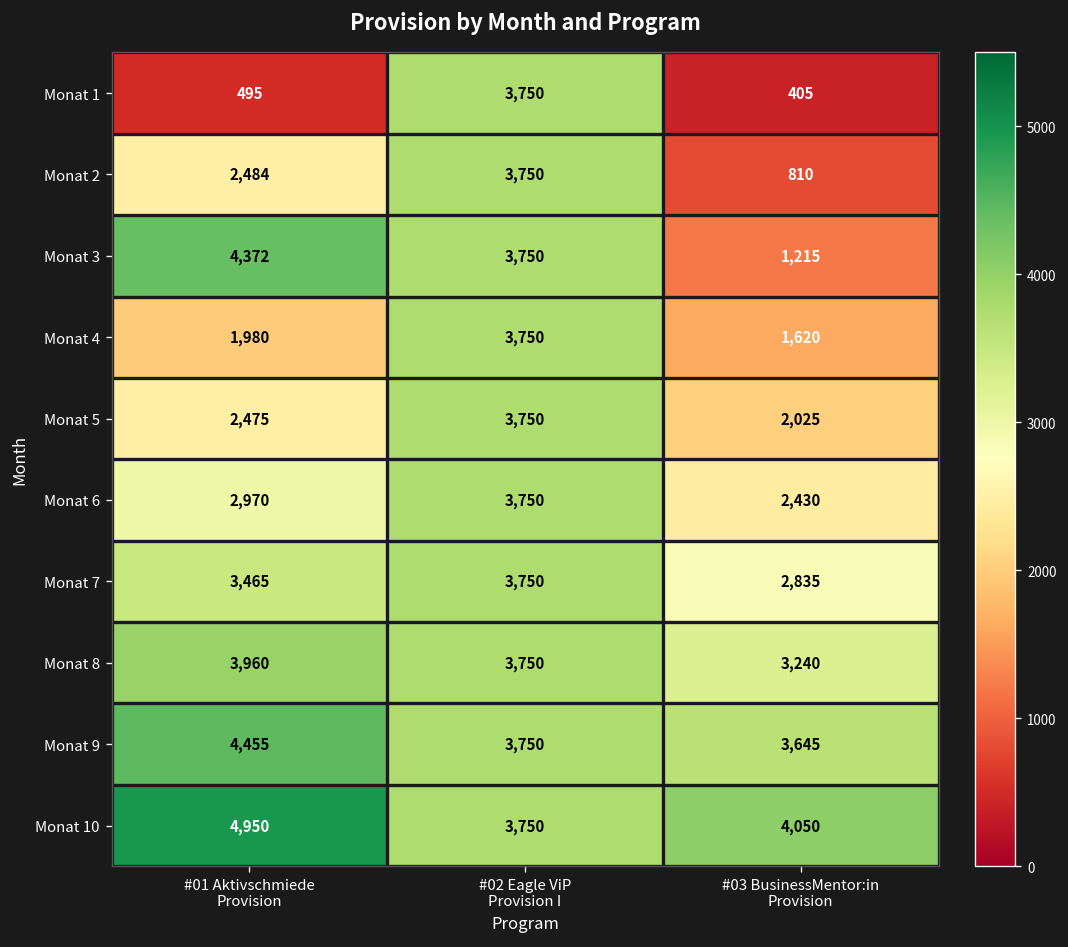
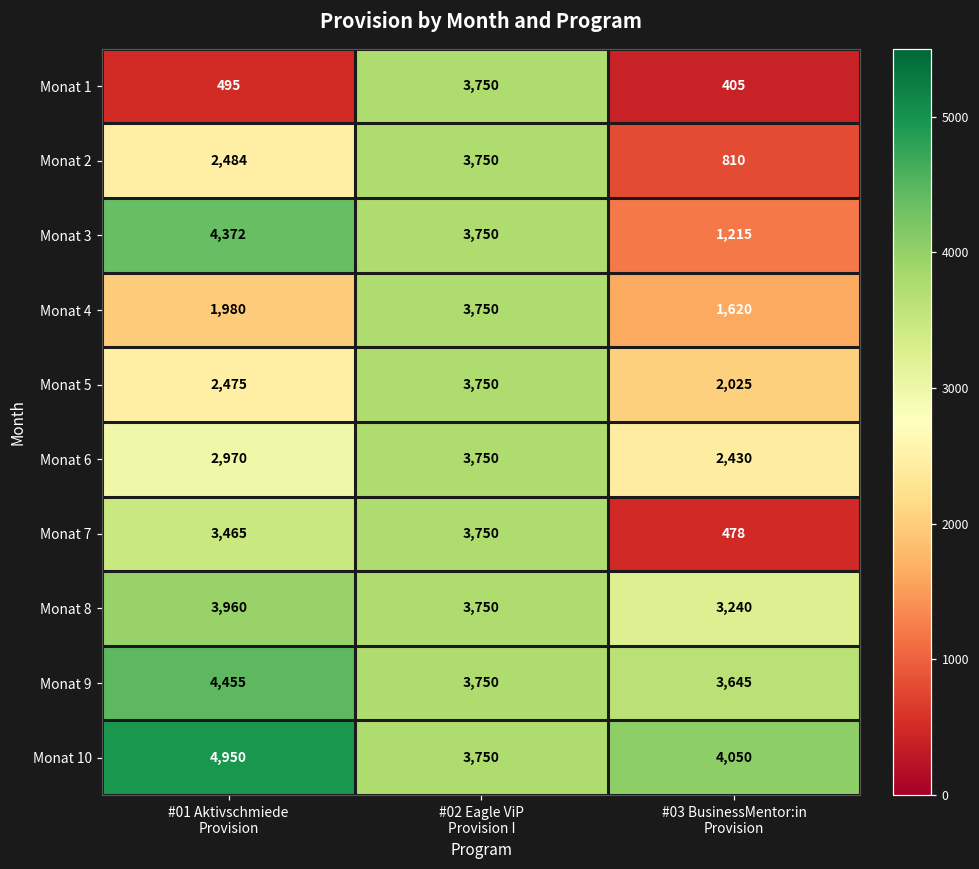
Monat 7, #03 BusinessMentor:in Provision: 2,835 -> 478
